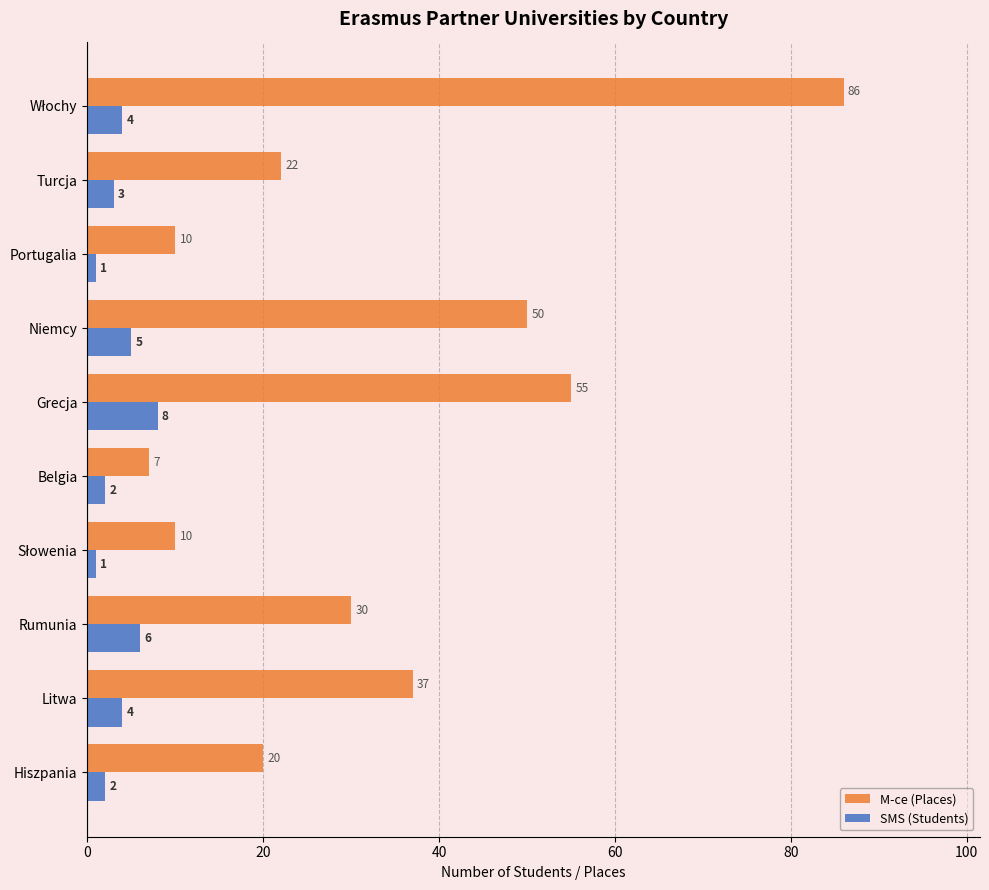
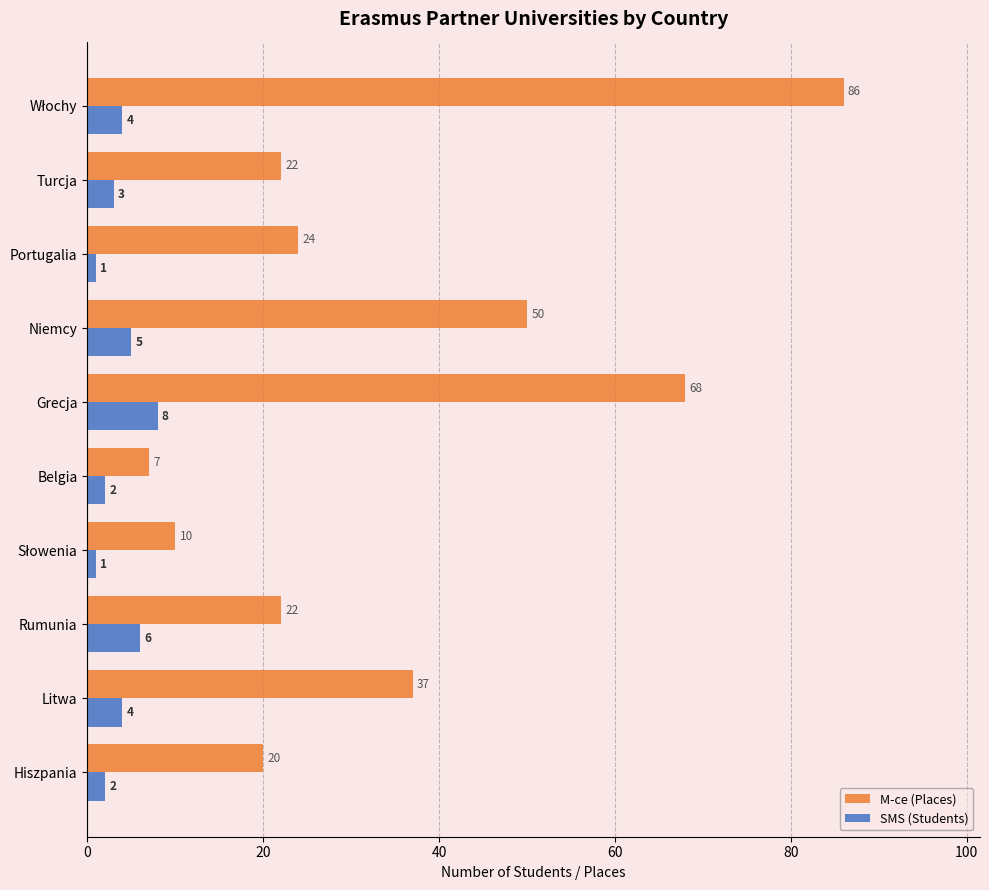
M-ce (Places), Portugalia: 10 -> 24
M-ce (Places), Grecja: 55 -> 68
M-ce (Places), Rumunia: 30 -> 22
